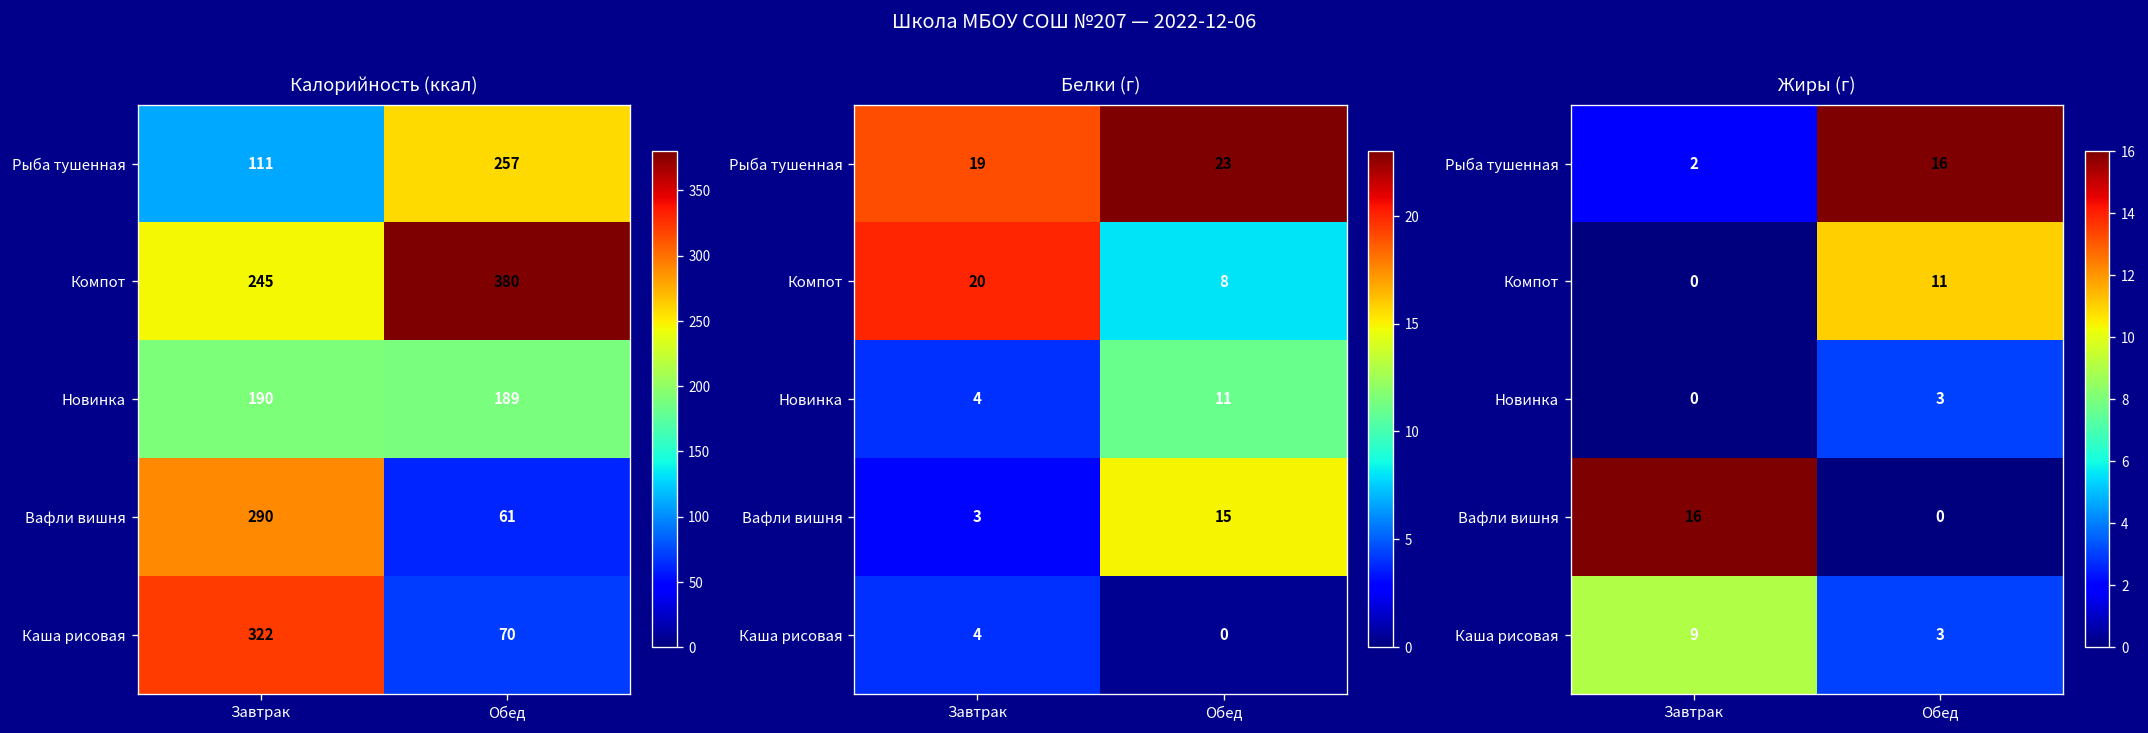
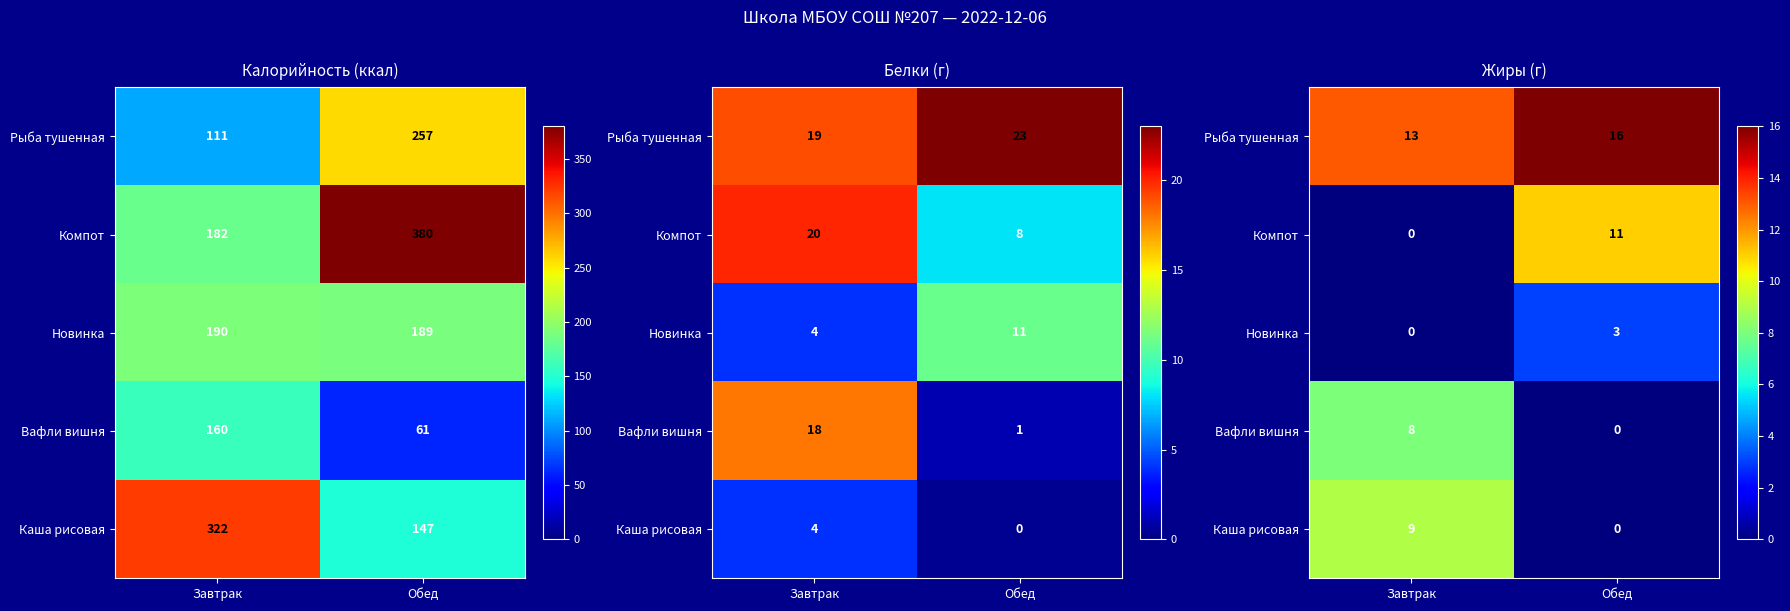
Калорийность (ккал), Компот, Завтрак: 245 -> 182
Калорийность (ккал), Вафли вишня, Завтрак: 290 -> 160
Калорийность (ккал), Каша рисовая, Обед: 70 -> 147
Белки (г), Вафли вишня, Завтрак: 3 -> 18
Белки (г), Вафли вишня, Обед: 15 -> 1
Жиры (г), Рыба тушенная, Завтрак: 2 -> 13
Жиры (г), Вафли вишня, Завтрак: 16 -> 8
Жиры (г), Каша рисовая, Обед: 3 -> 0
